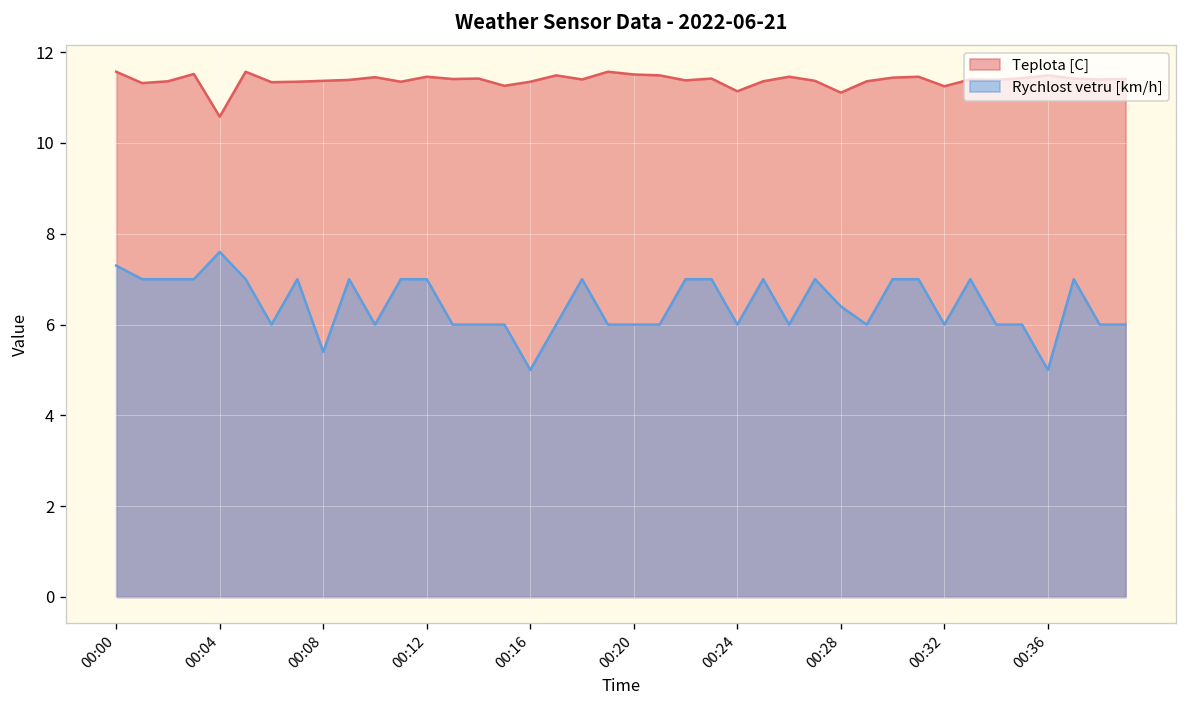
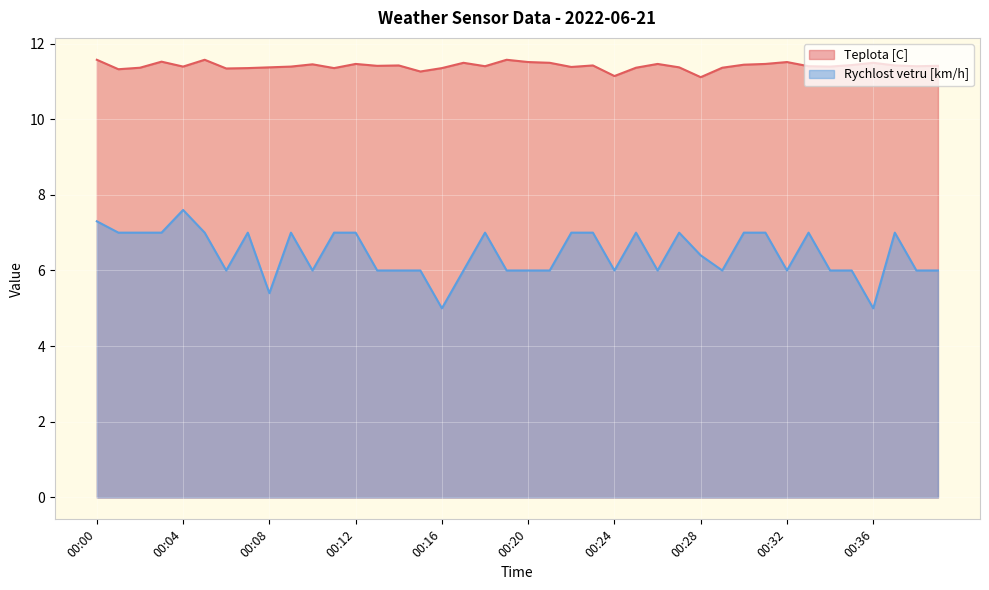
Teplota [C], 00:04: 10.6 -> 11.4
Teplota [C], 00:32: 11.3 -> 11.5
